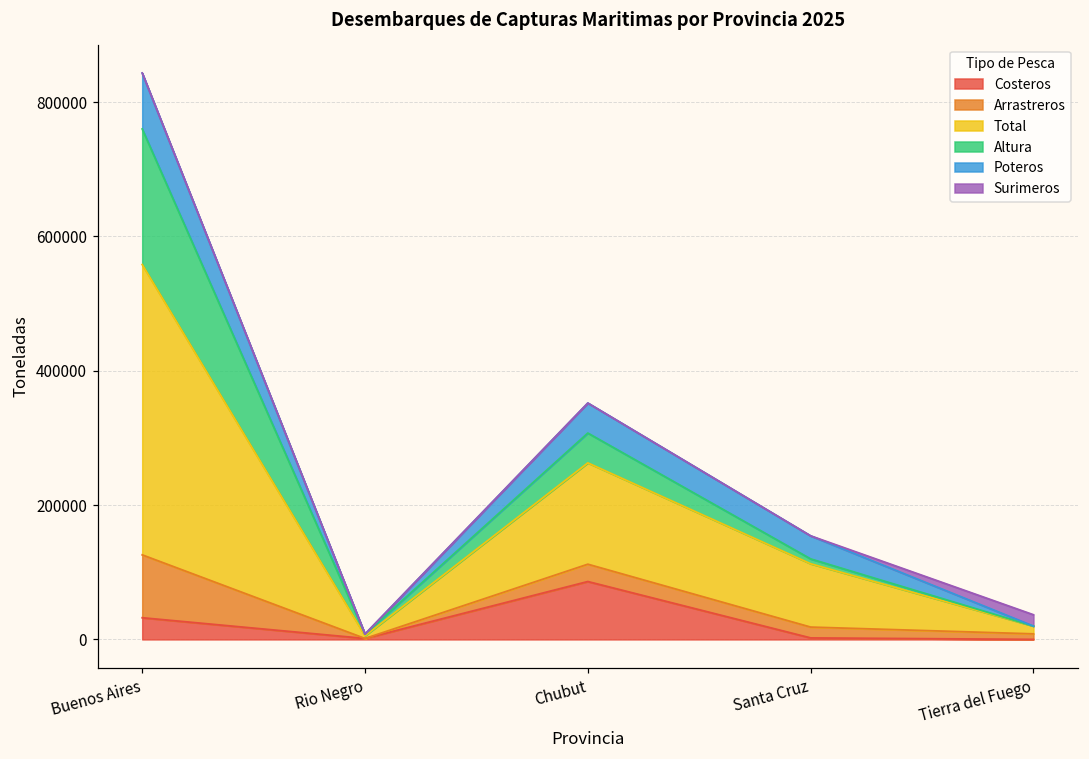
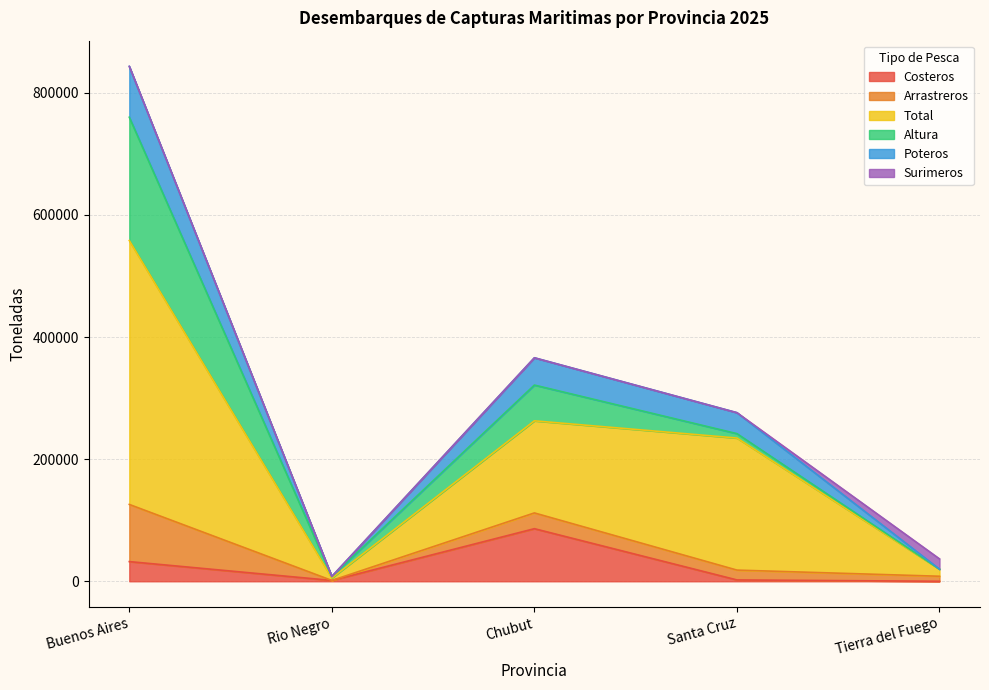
Altura, Chubut: 40000 -> 60000
Total, Santa Cruz: 90000 -> 220000
